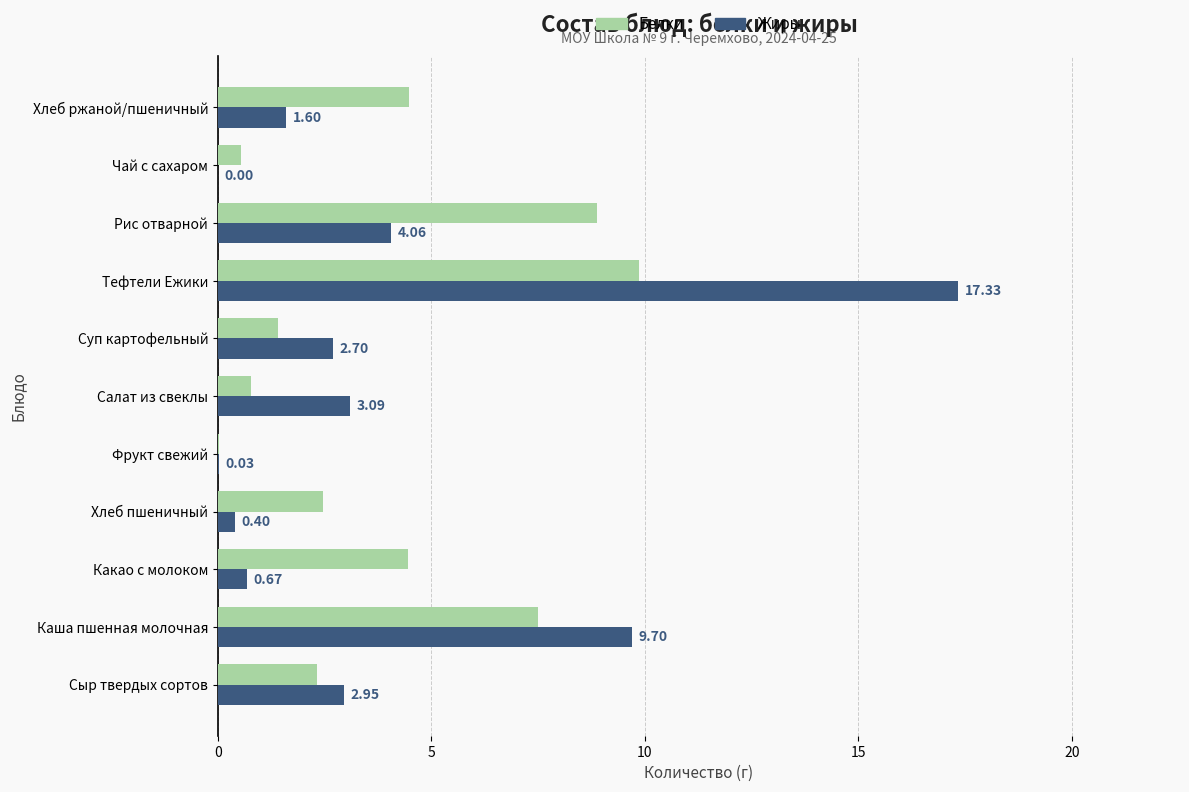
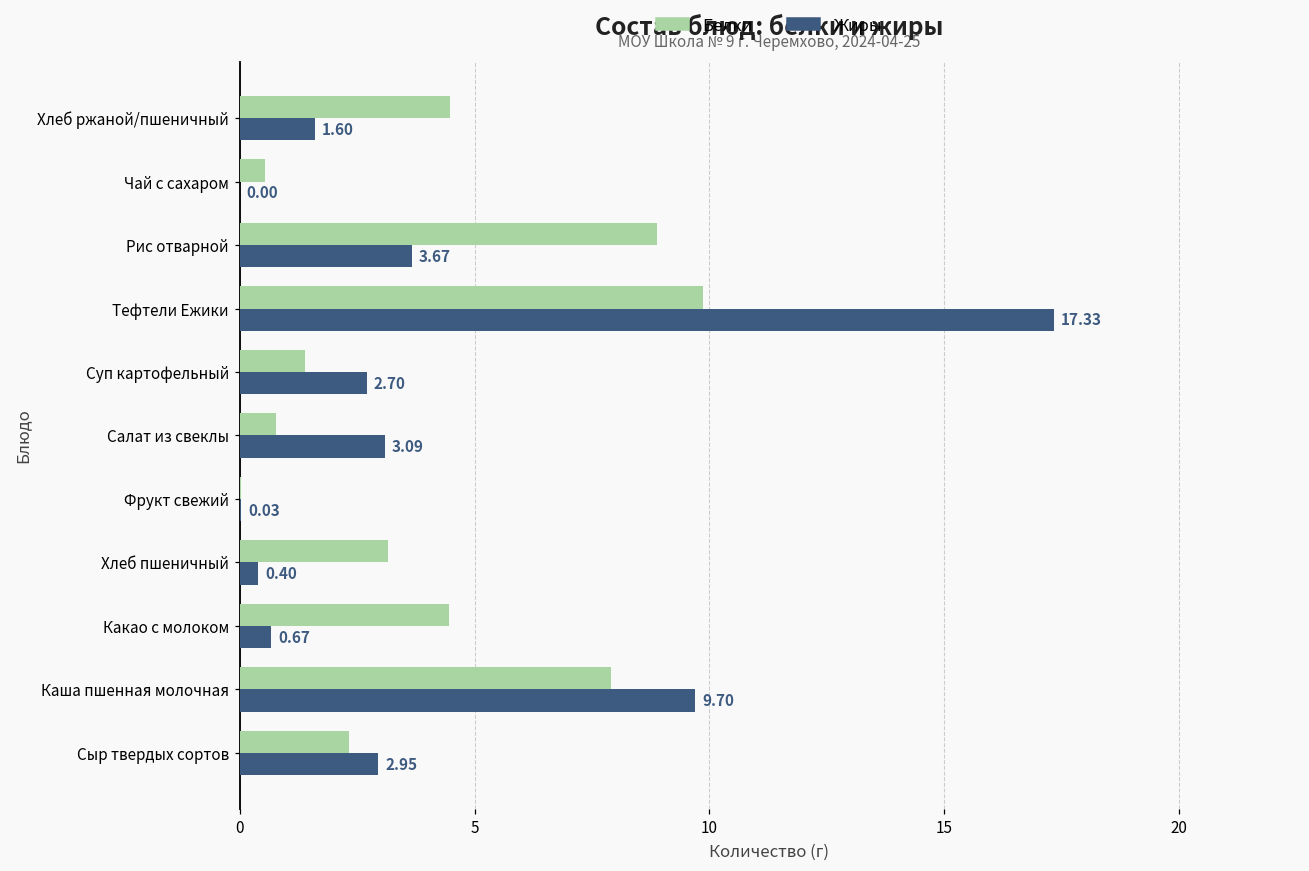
Жиры, Рис отварной: 4.06 -> 3.67
Белки, Хлеб пшеничный: 2.5 -> 3.2
Белки, Каша пшенная молочная: 7.5 -> 7.9
